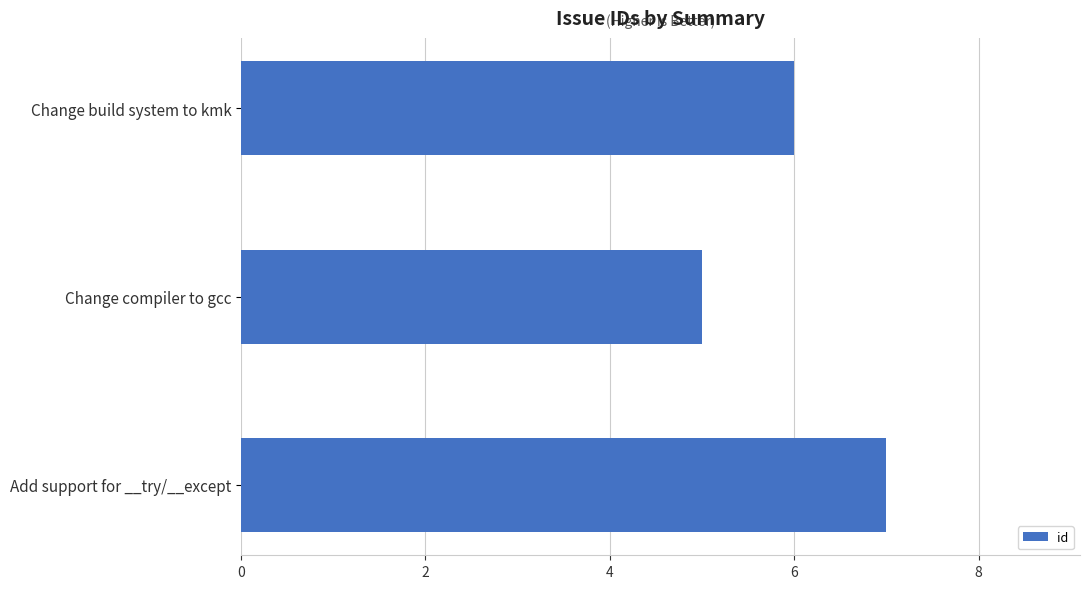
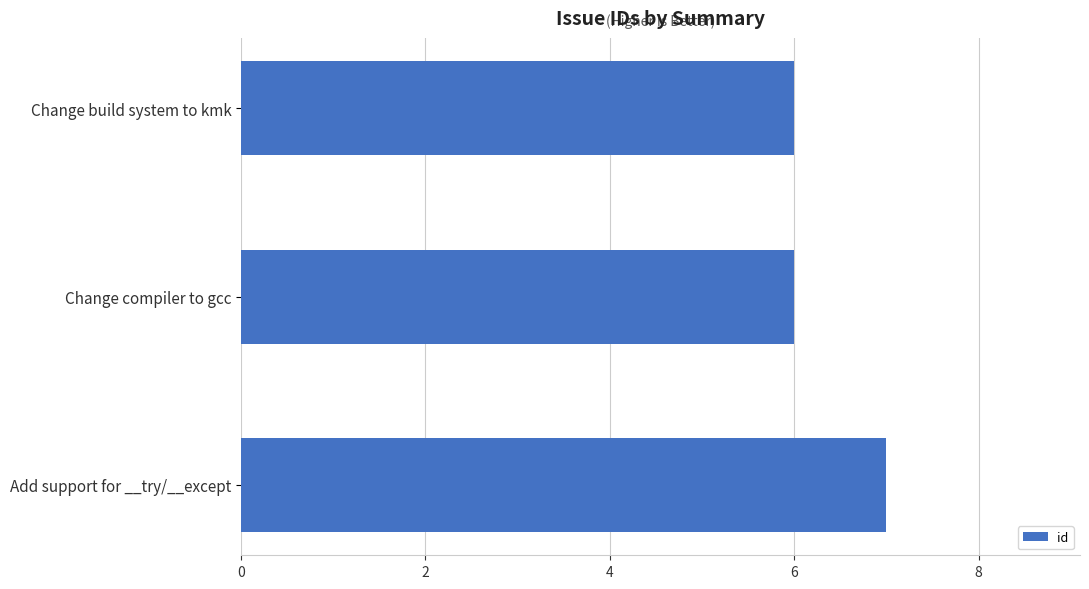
Change compiler to gcc: 5 -> 6
